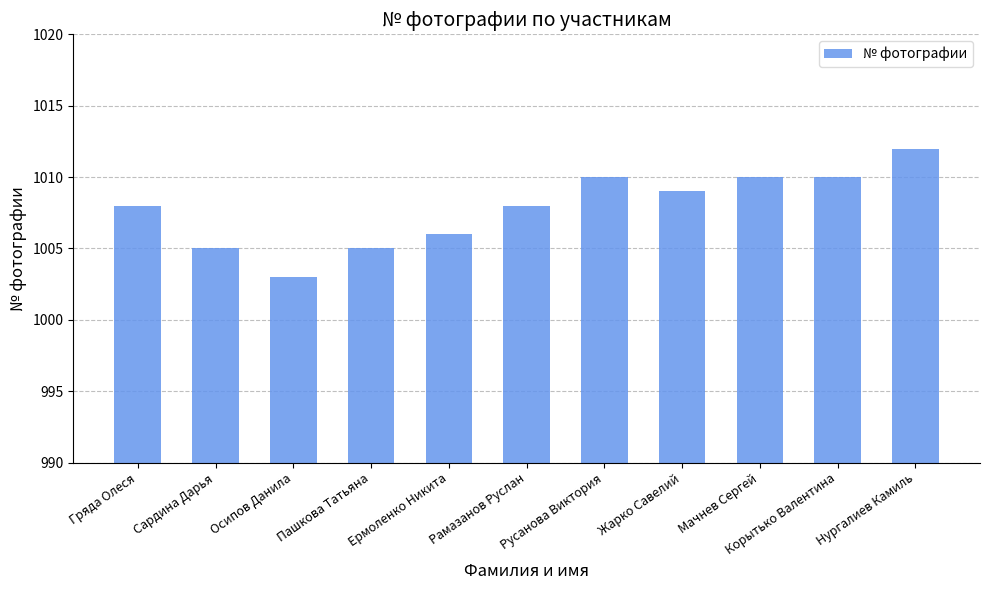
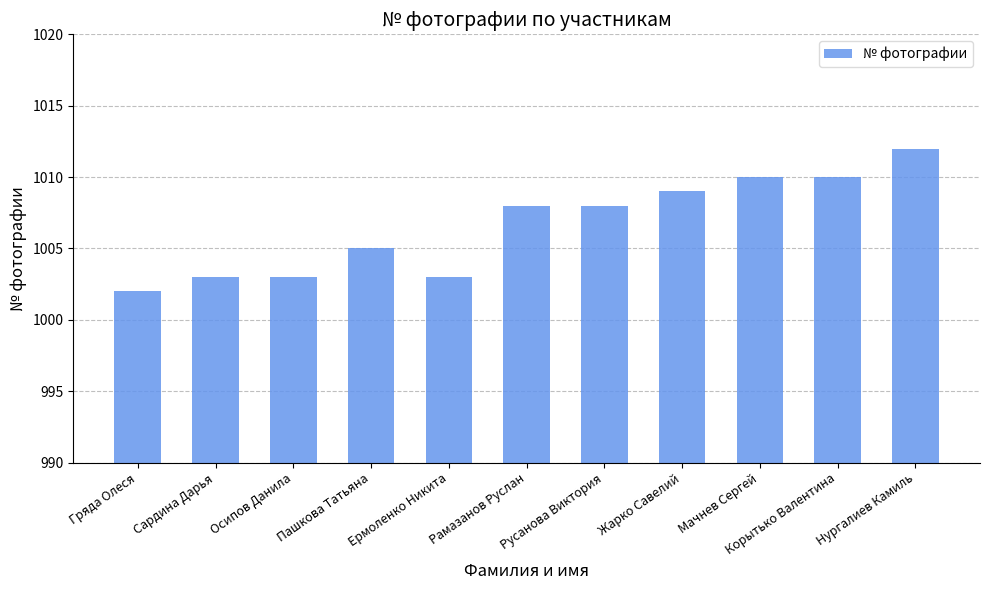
Гряда Олеся: 1008 -> 1002
Сардина Дарья: 1005 -> 1003
Ермоленко Никита: 1006 -> 1003
Русанова Виктория: 1010 -> 1008
